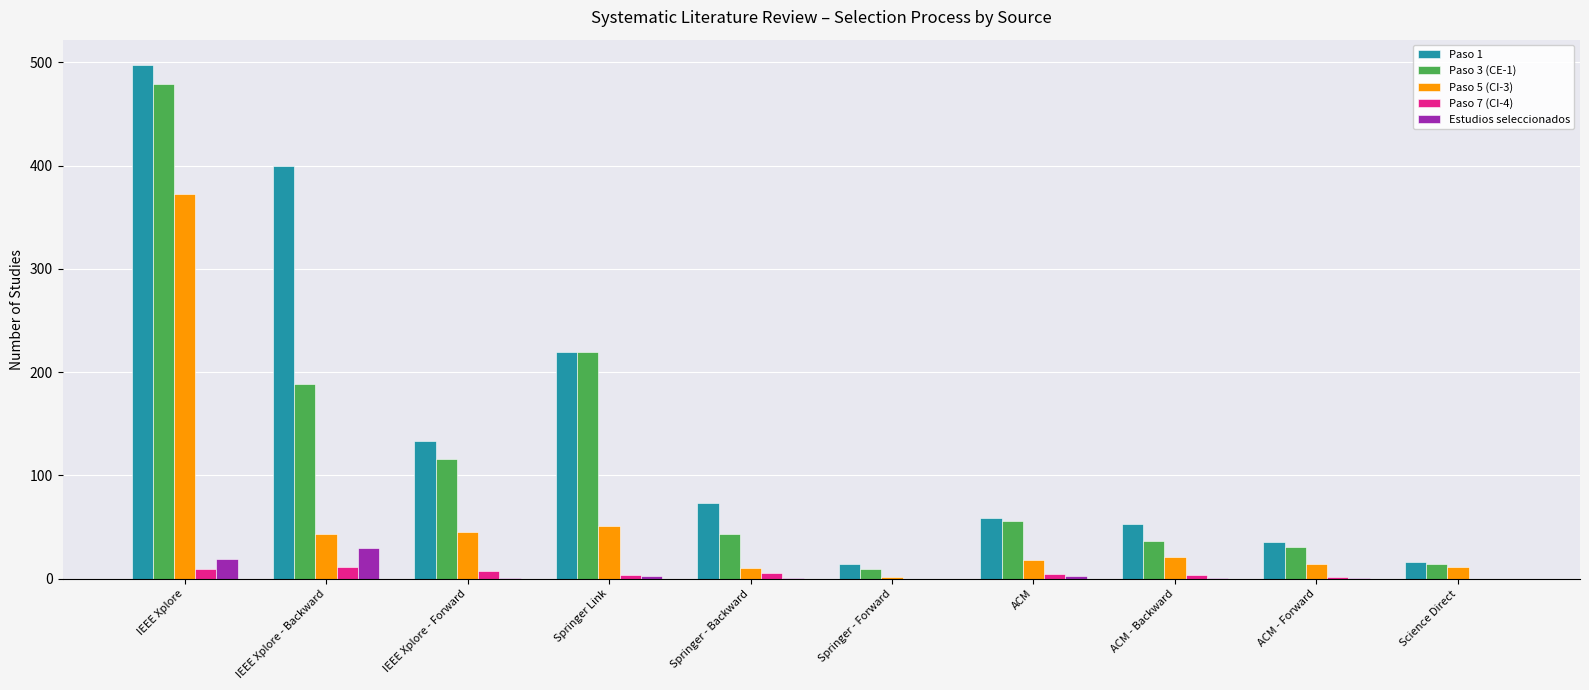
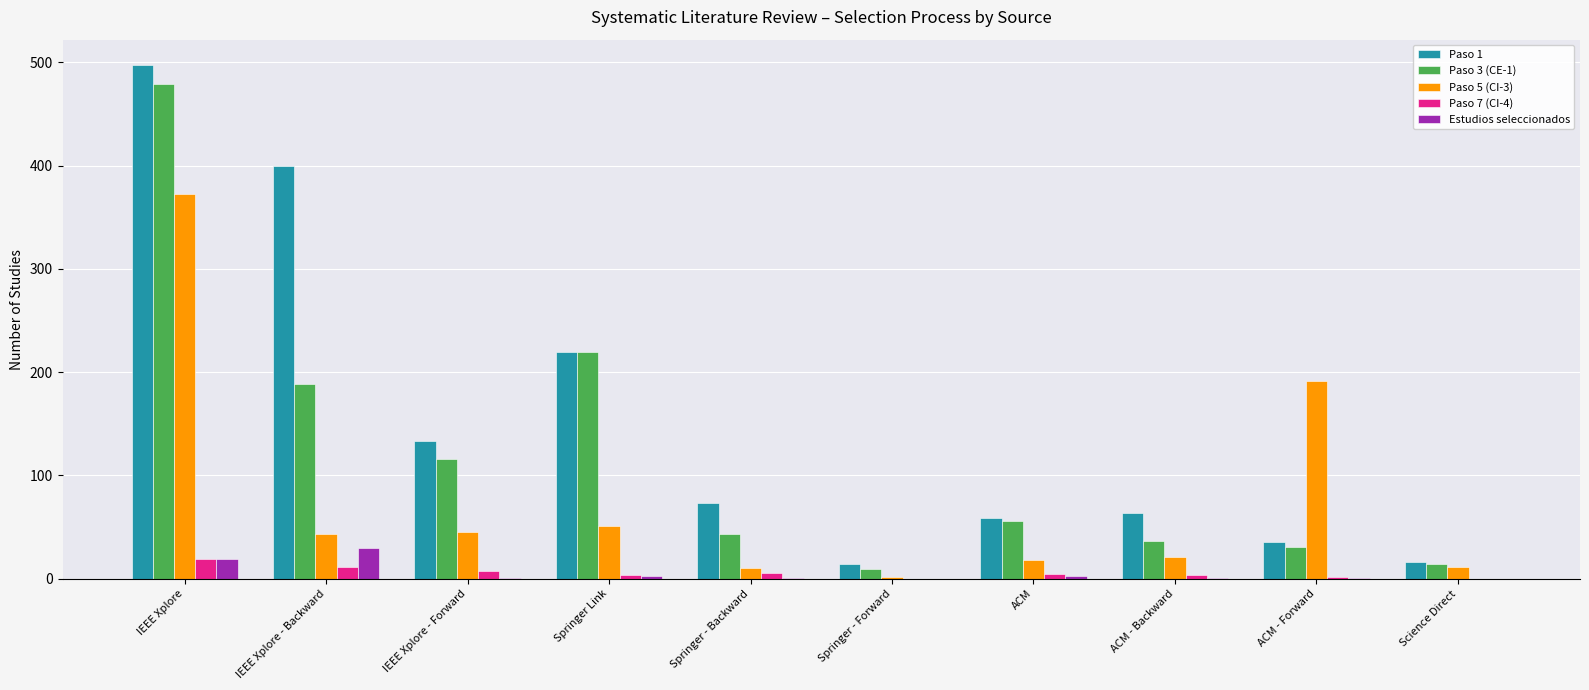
Paso 7 (CI-4), IEEE Xplore: 9 -> 19
Paso 1, ACM - Backward: 53 -> 64
Paso 5 (CI-3), ACM - Forward: 14 -> 191
